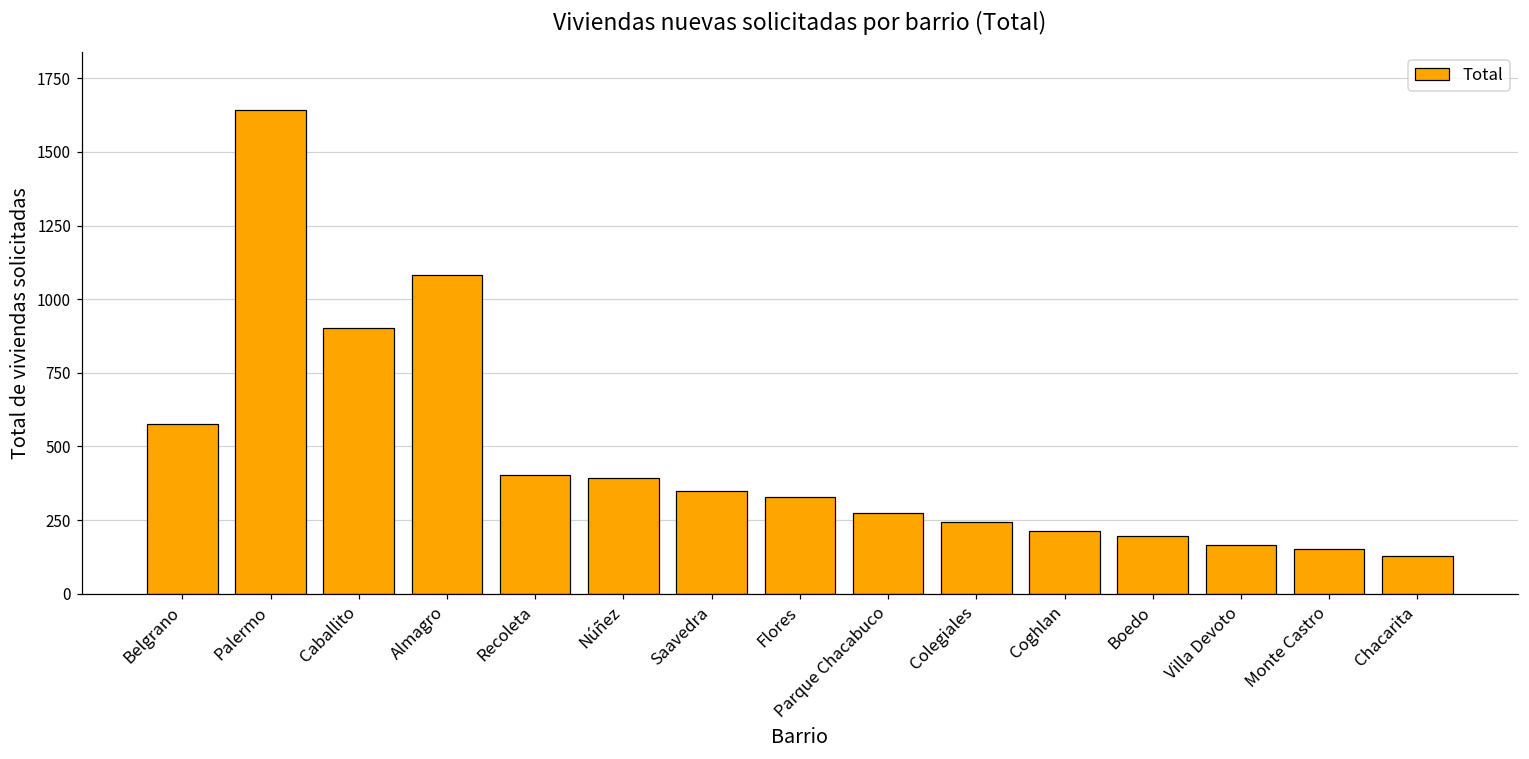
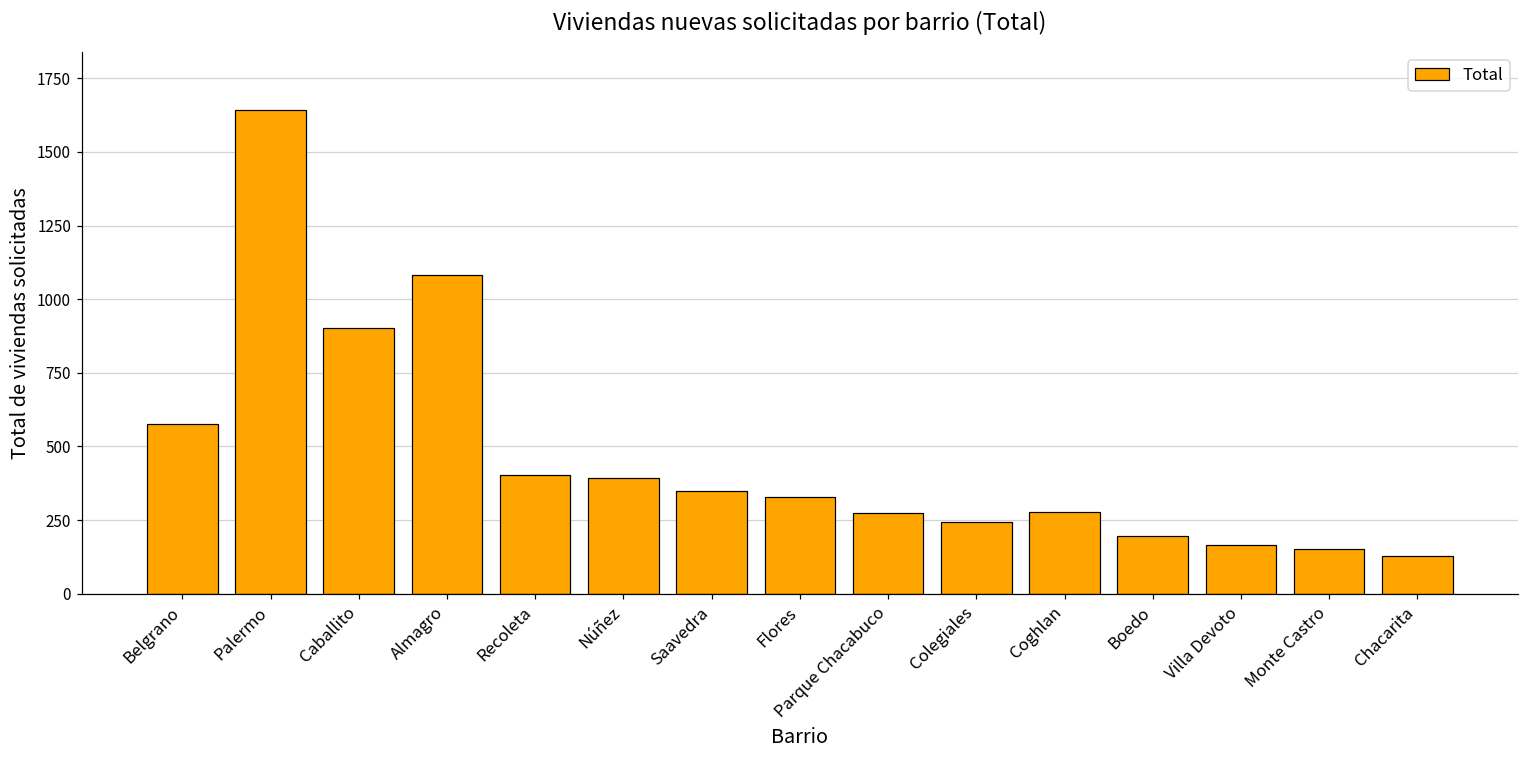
Coghlan: 210 -> 280
